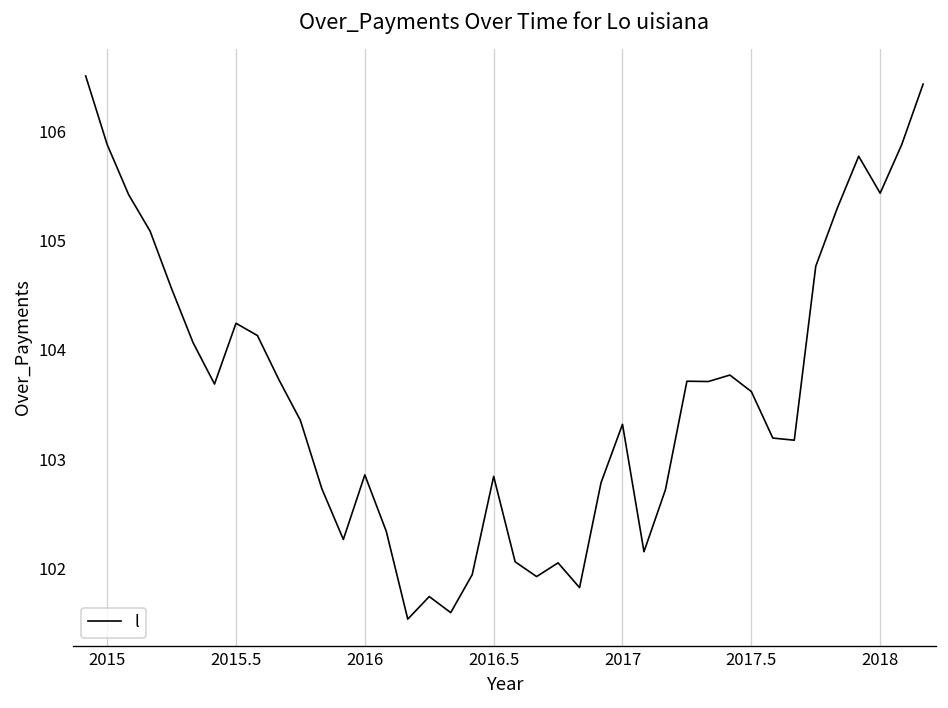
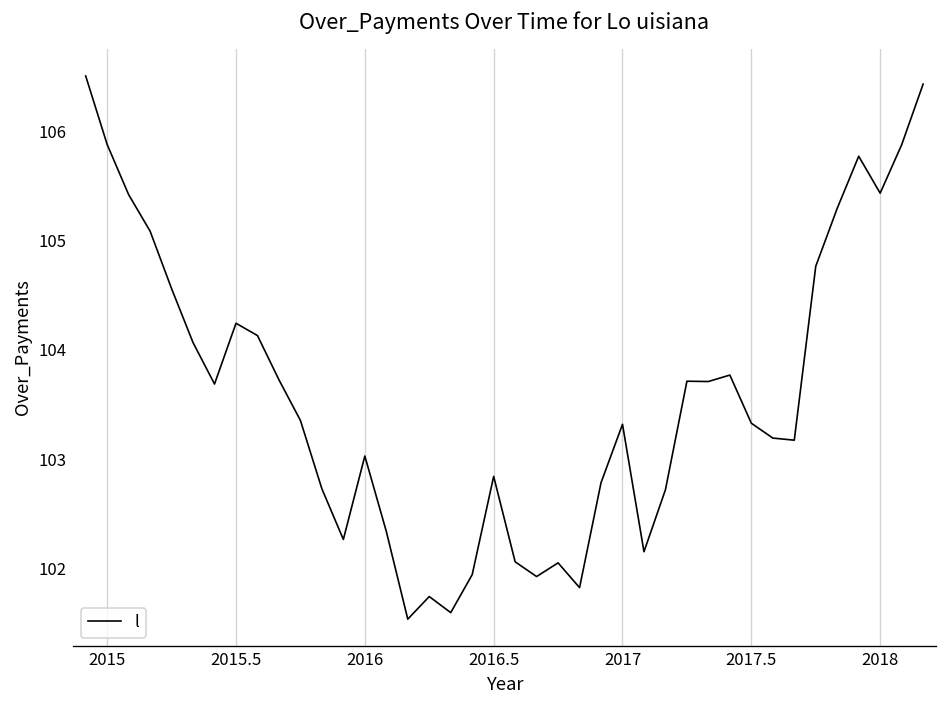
2016: 102.9 -> 103.0
2017.5: 103.6 -> 103.3
